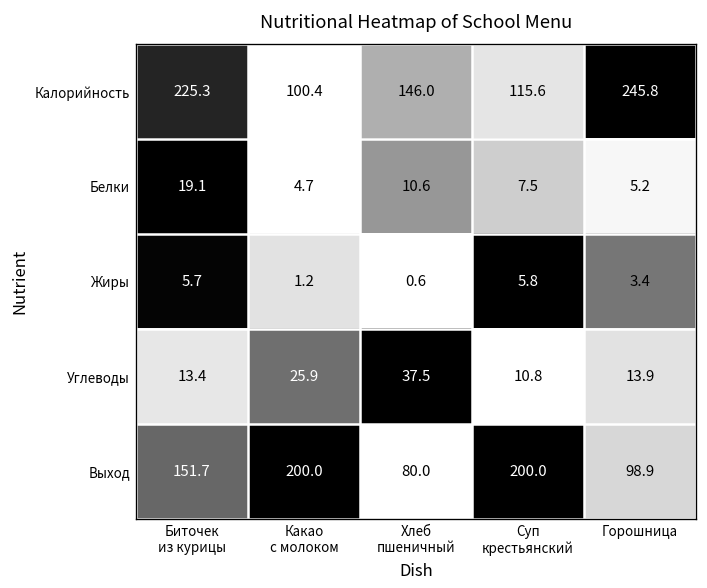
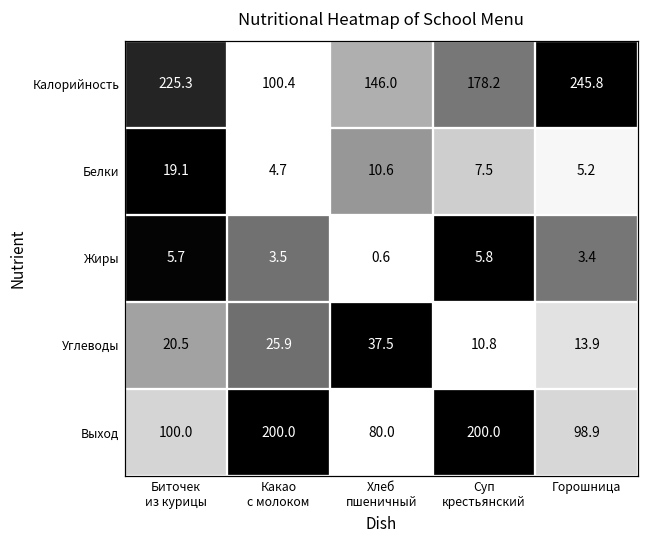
Калорийность, Суп крестьянский: 115.6 -> 178.2
Жиры, Какао с молоком: 1.2 -> 3.5
Углеводы, Биточек из курицы: 13.4 -> 20.5
Выход, Биточек из курицы: 151.7 -> 100.0
